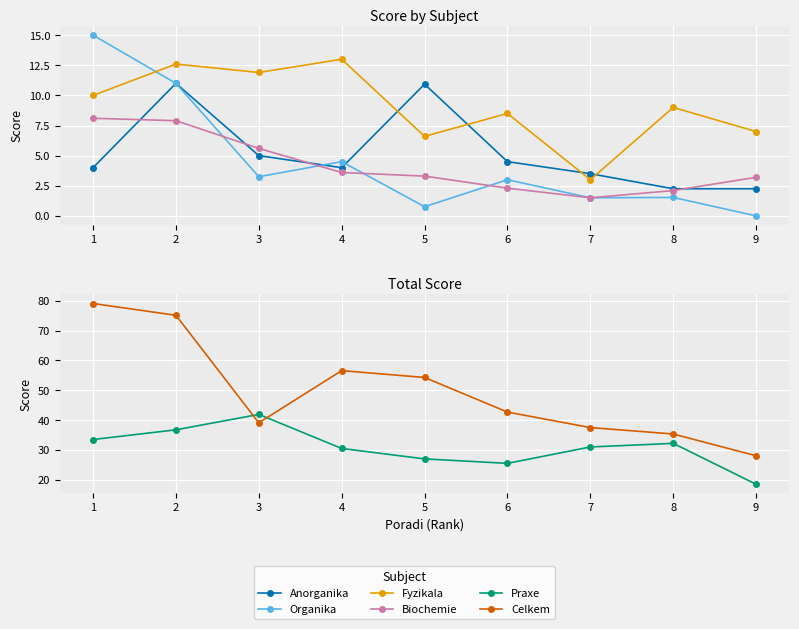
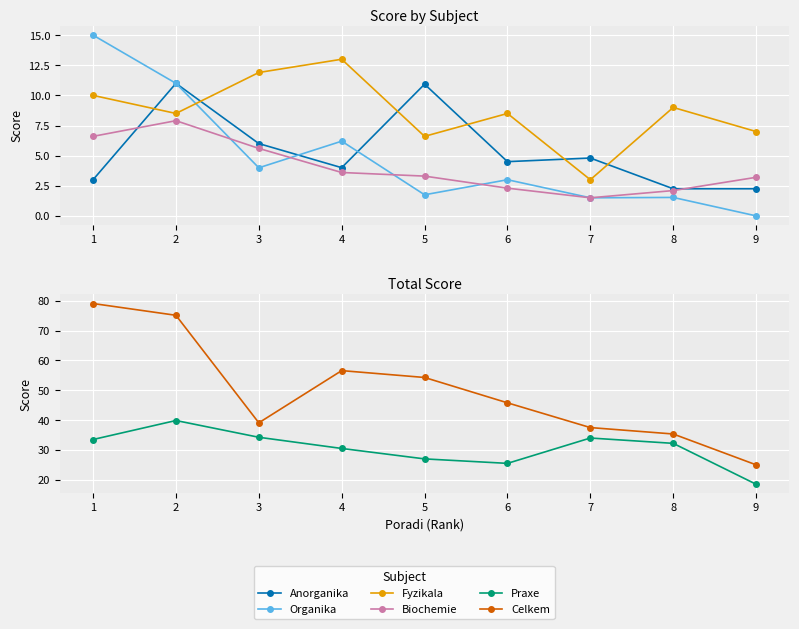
Score by Subject, Anorganika, 1: 4 -> 3
Score by Subject, Biochemie, 1: 8.1 -> 6.6
Score by Subject, Fyzikala, 2: 12.6 -> 8.5
Score by Subject, Anorganika, 3: 5 -> 6
Score by Subject, Organika, 3: 3.3 -> 4.0
Score by Subject, Organika, 4: 4.5 -> 6.2
Score by Subject, Organika, 5: 0.8 -> 1.8
Score by Subject, Anorganika, 7: 3.5 -> 4.8
Total Score, Praxe, 2: 37 -> 40
Total Score, Praxe, 3: 42 -> 34
Total Score, Celkem, 6: 43 -> 46
Total Score, Praxe, 7: 31 -> 34
Total Score, Celkem, 9: 28 -> 25
